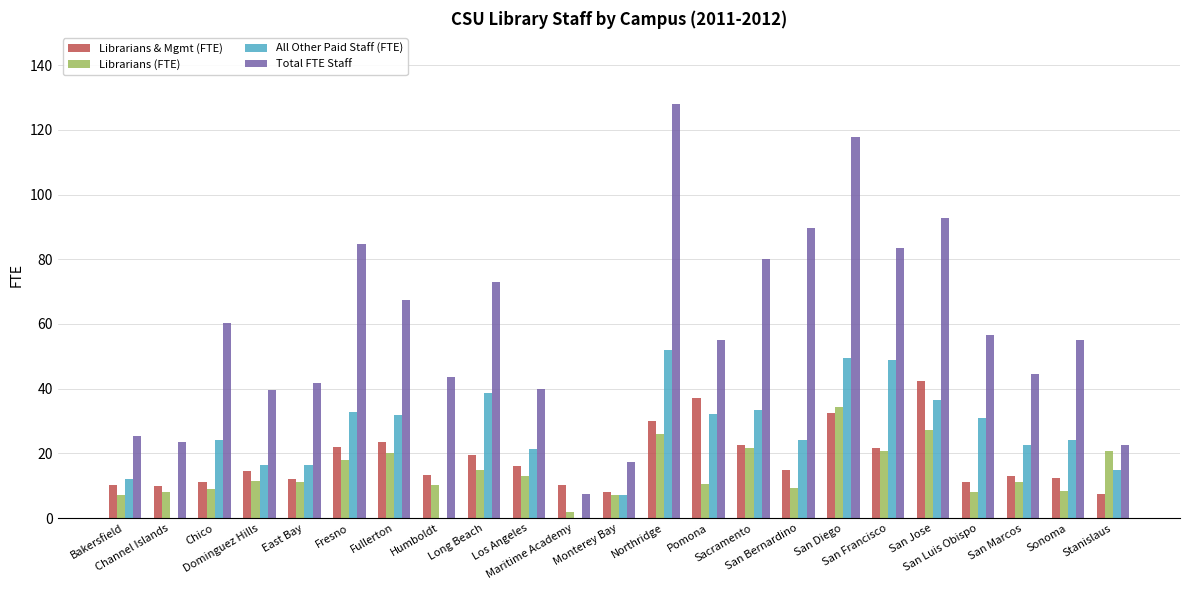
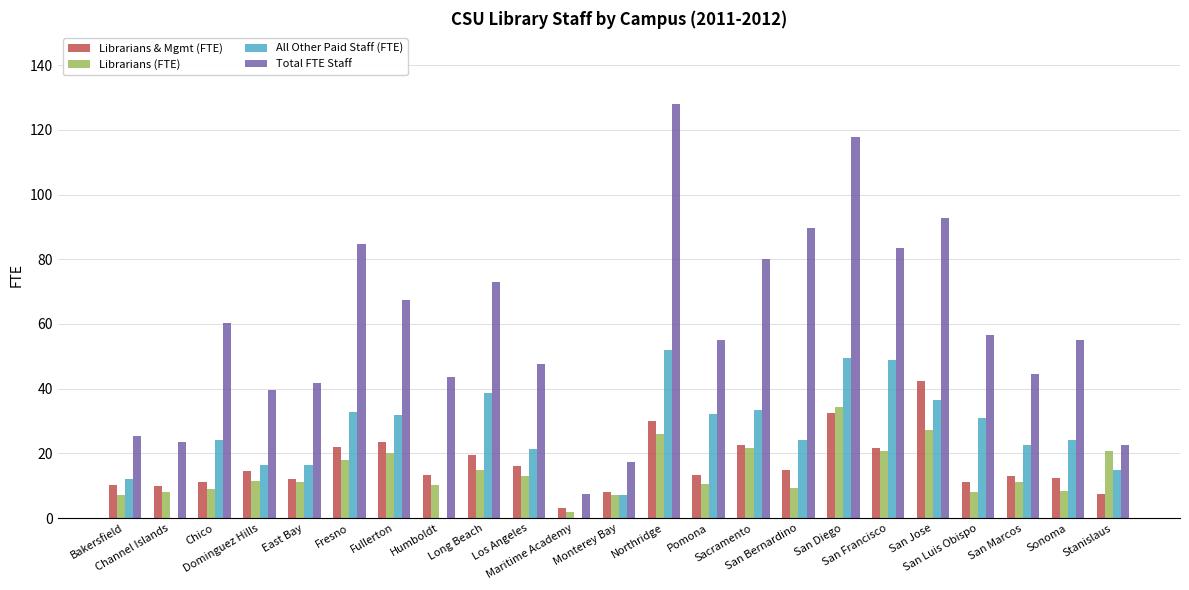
Total FTE Staff, Los Angeles: 40 -> 48
Librarians & Mgmt (FTE), Maritime Academy: 10 -> 3
Librarians & Mgmt (FTE), Pomona: 37 -> 13
